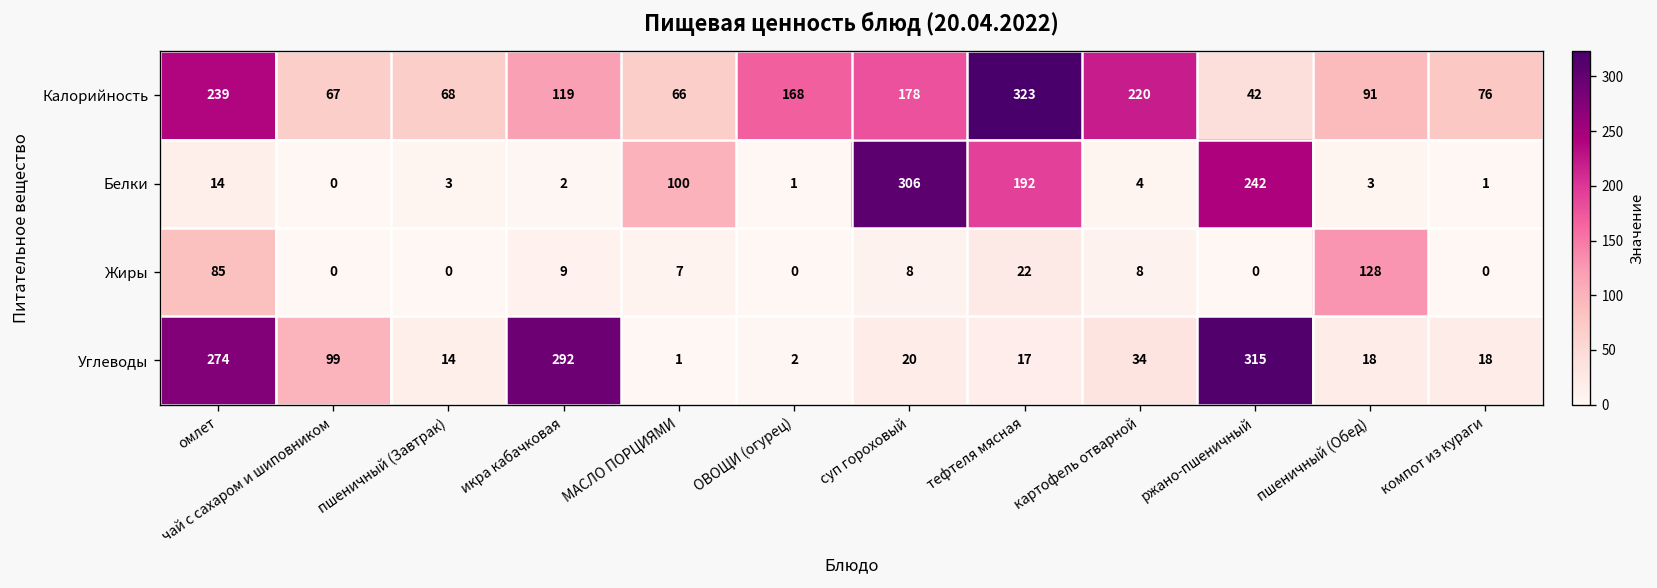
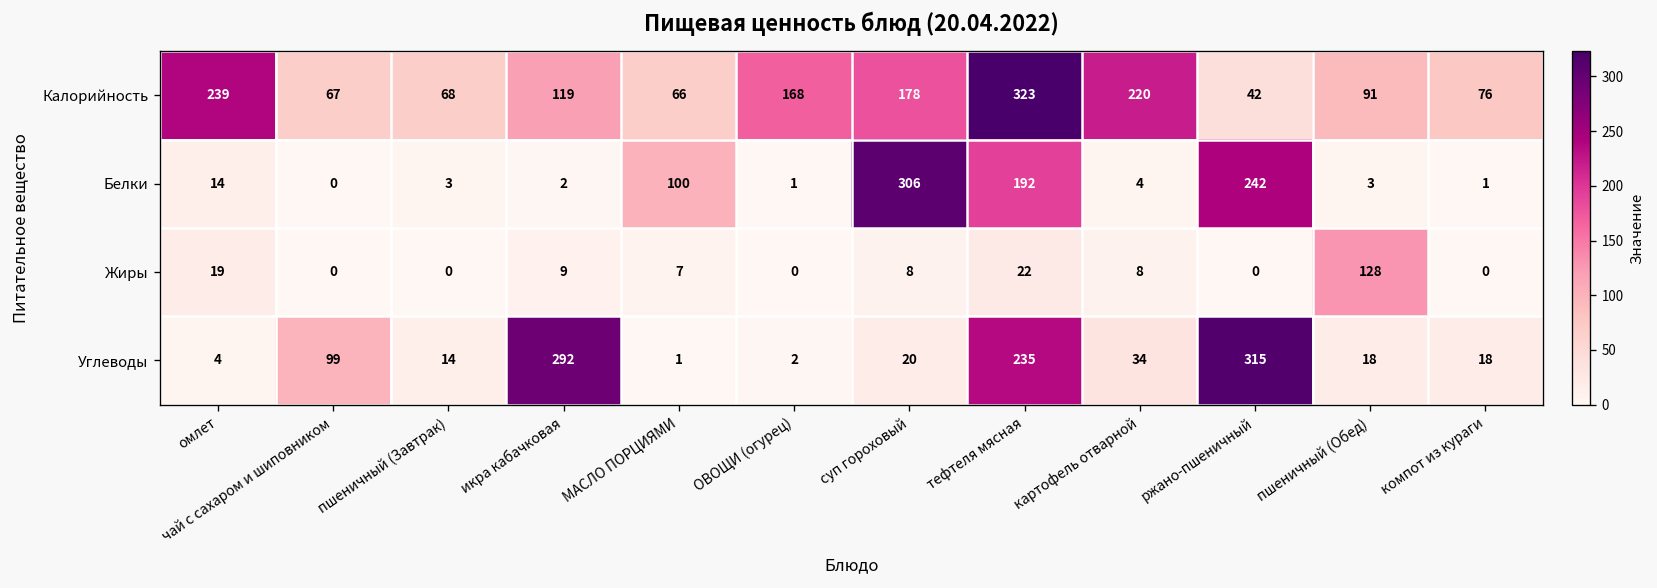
Жиры, омлет: 85 -> 19
Углеводы, омлет: 274 -> 4
Углеводы, тефтеля мясная: 17 -> 235
